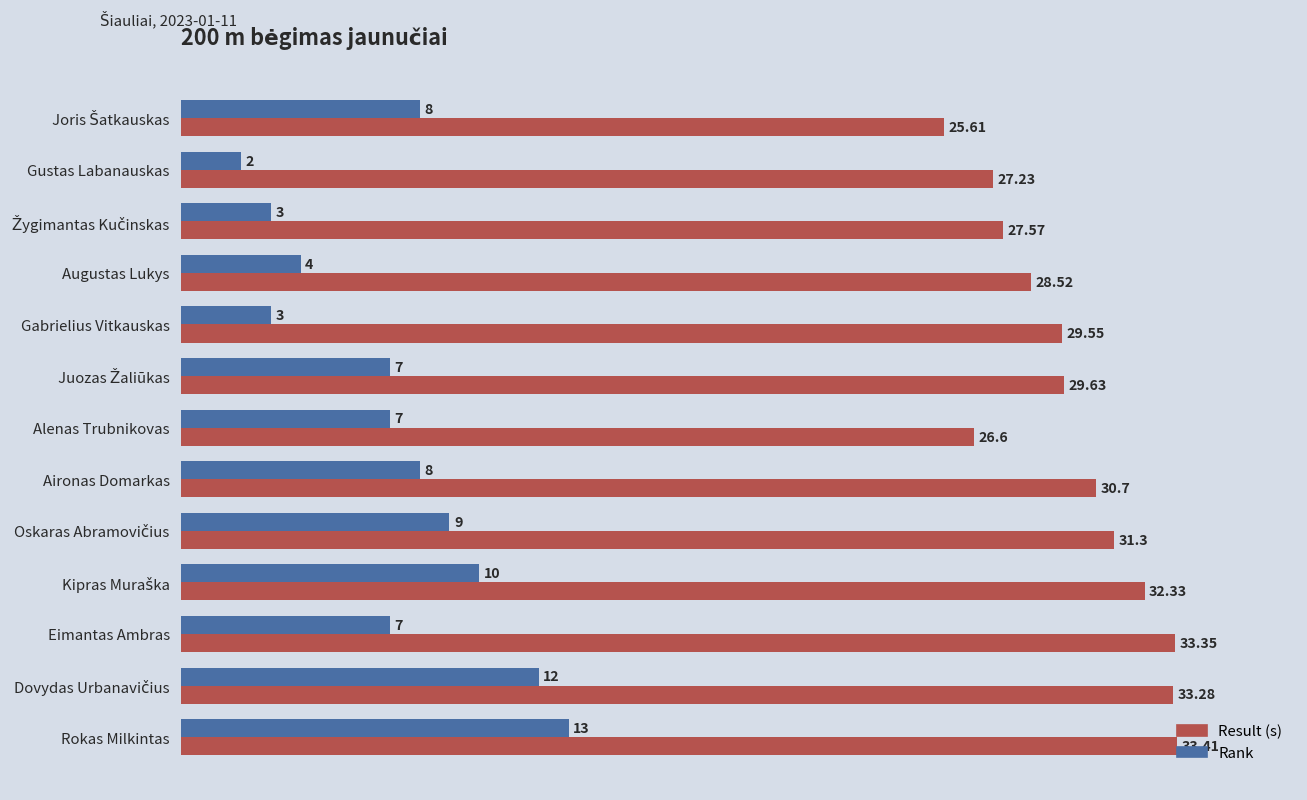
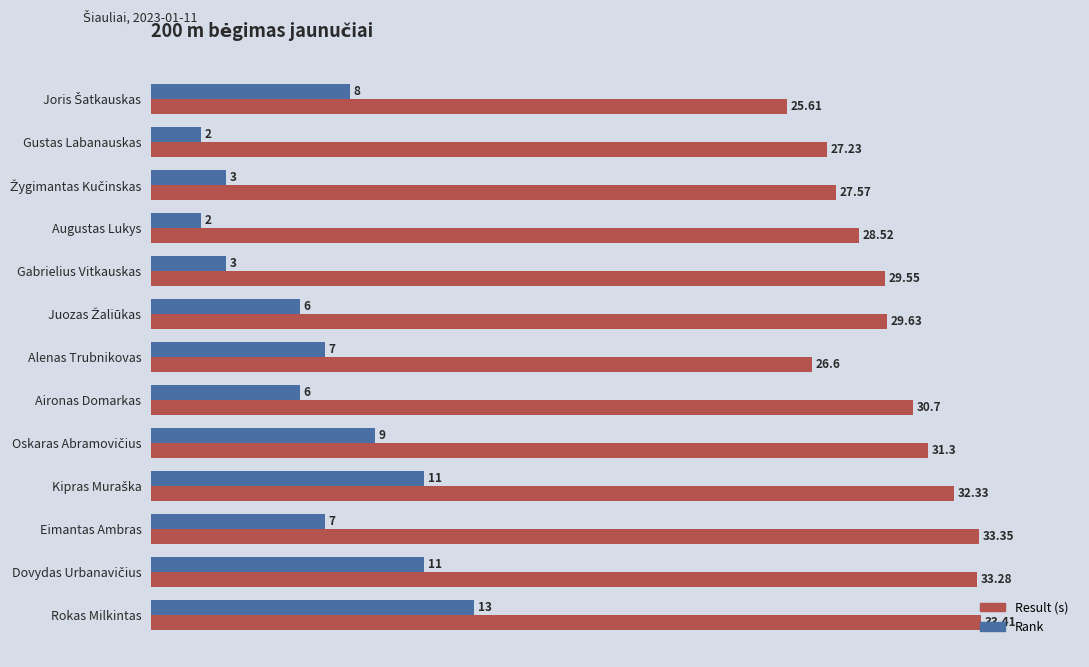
Rank, Augustas Lukys: 4 -> 2
Rank, Juozas Žaliūkas: 7 -> 6
Rank, Aironas Domarkas: 8 -> 6
Rank, Kipras Muraška: 10 -> 11
Rank, Dovydas Urbanavičius: 12 -> 11
